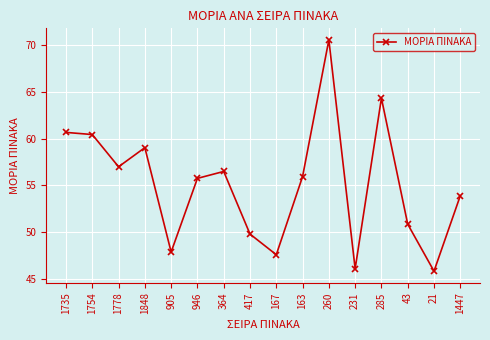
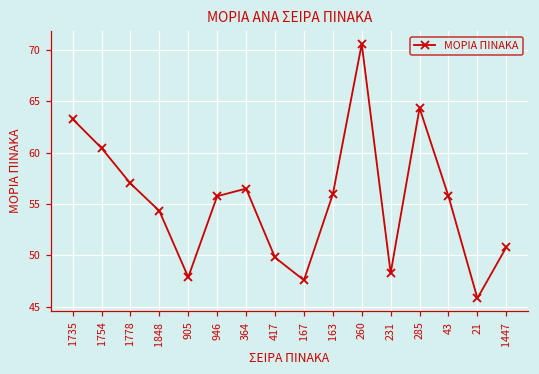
1735: 61 -> 63
1848: 59 -> 54
231: 46 -> 48
43: 51 -> 56
1447: 54 -> 51
